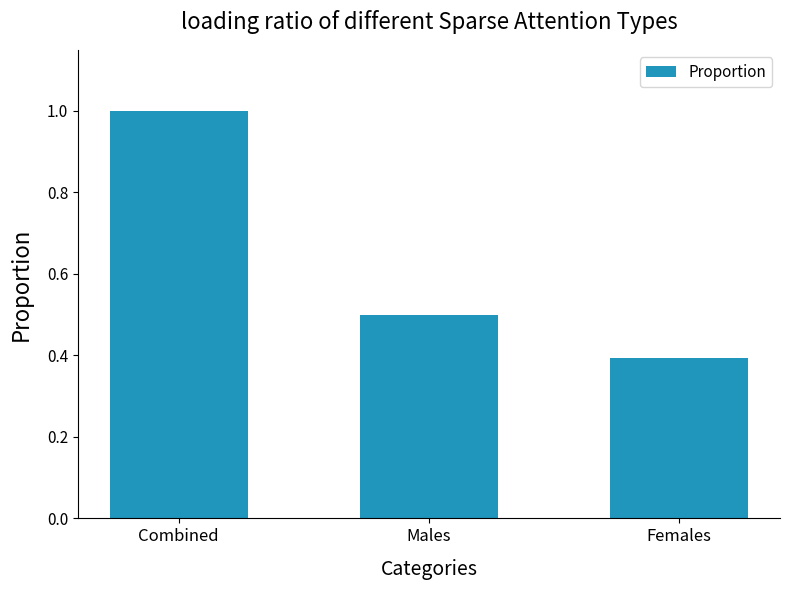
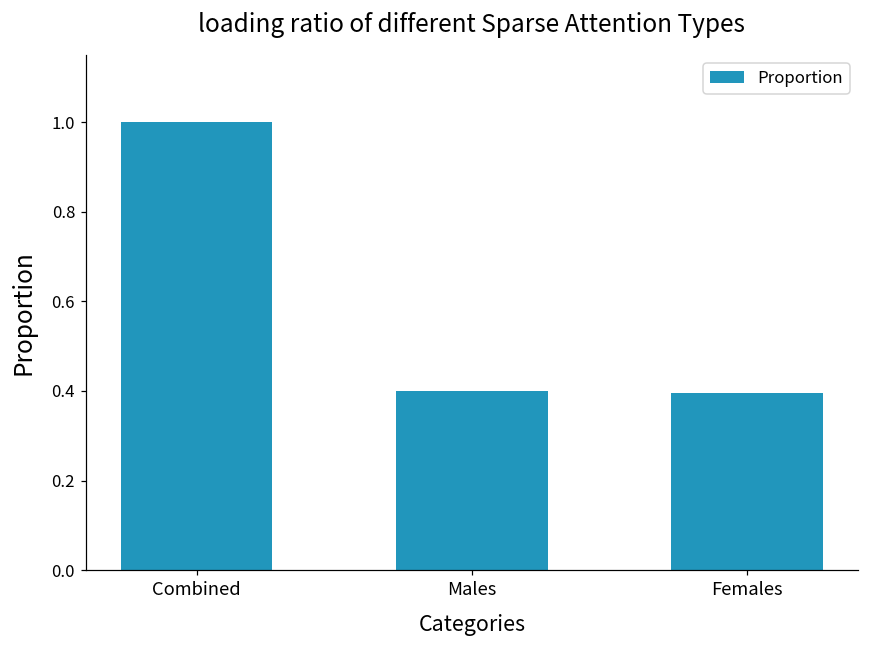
Males: 0.5 -> 0.4
